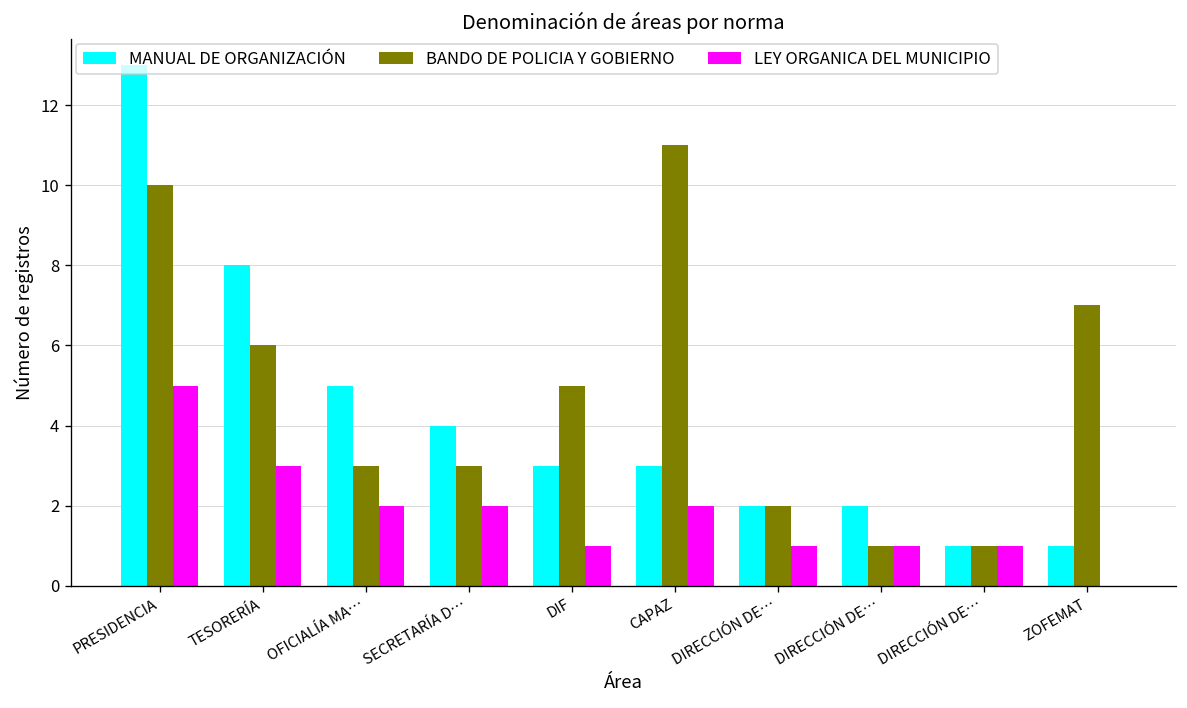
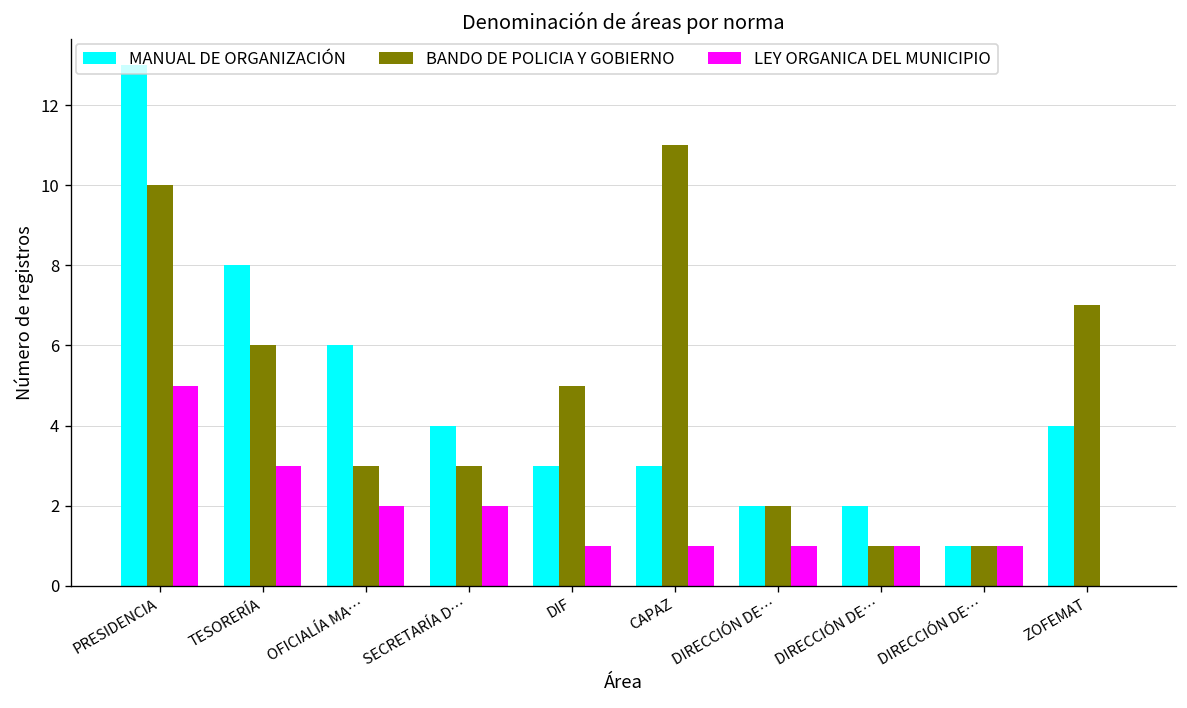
MANUAL DE ORGANIZACIÓN, OFICIALÍA MA…: 5 -> 6
LEY ORGANICA DEL MUNICIPIO, CAPAZ: 2 -> 1
MANUAL DE ORGANIZACIÓN, ZOFEMAT: 1 -> 4
